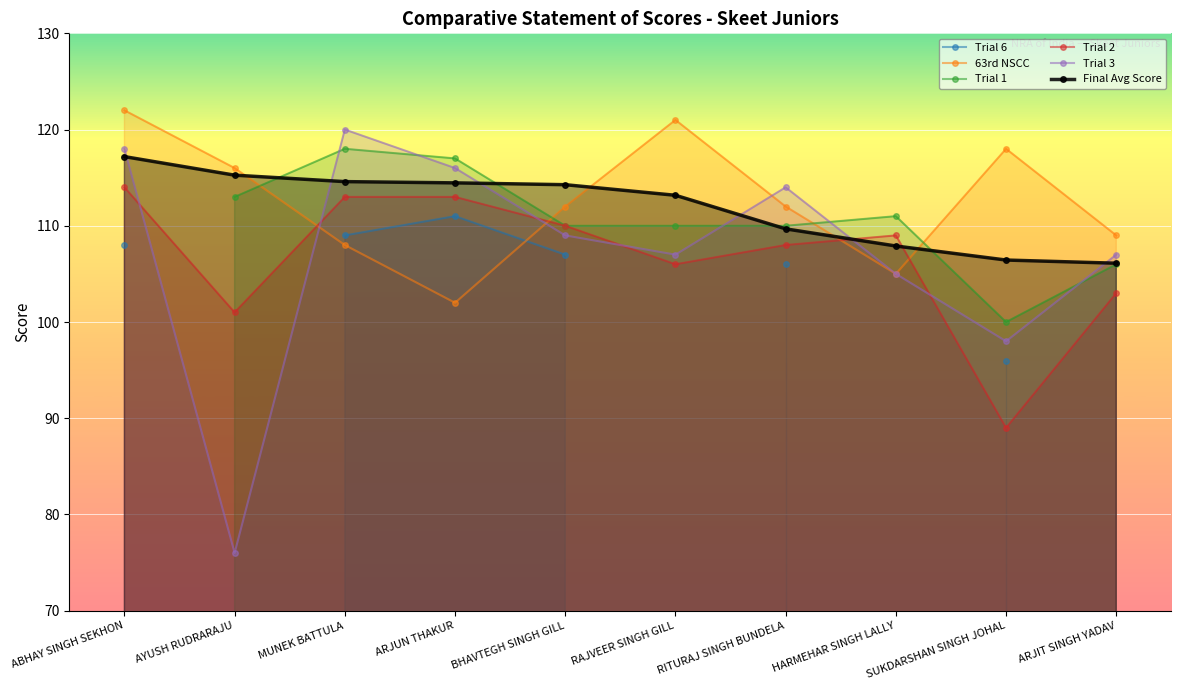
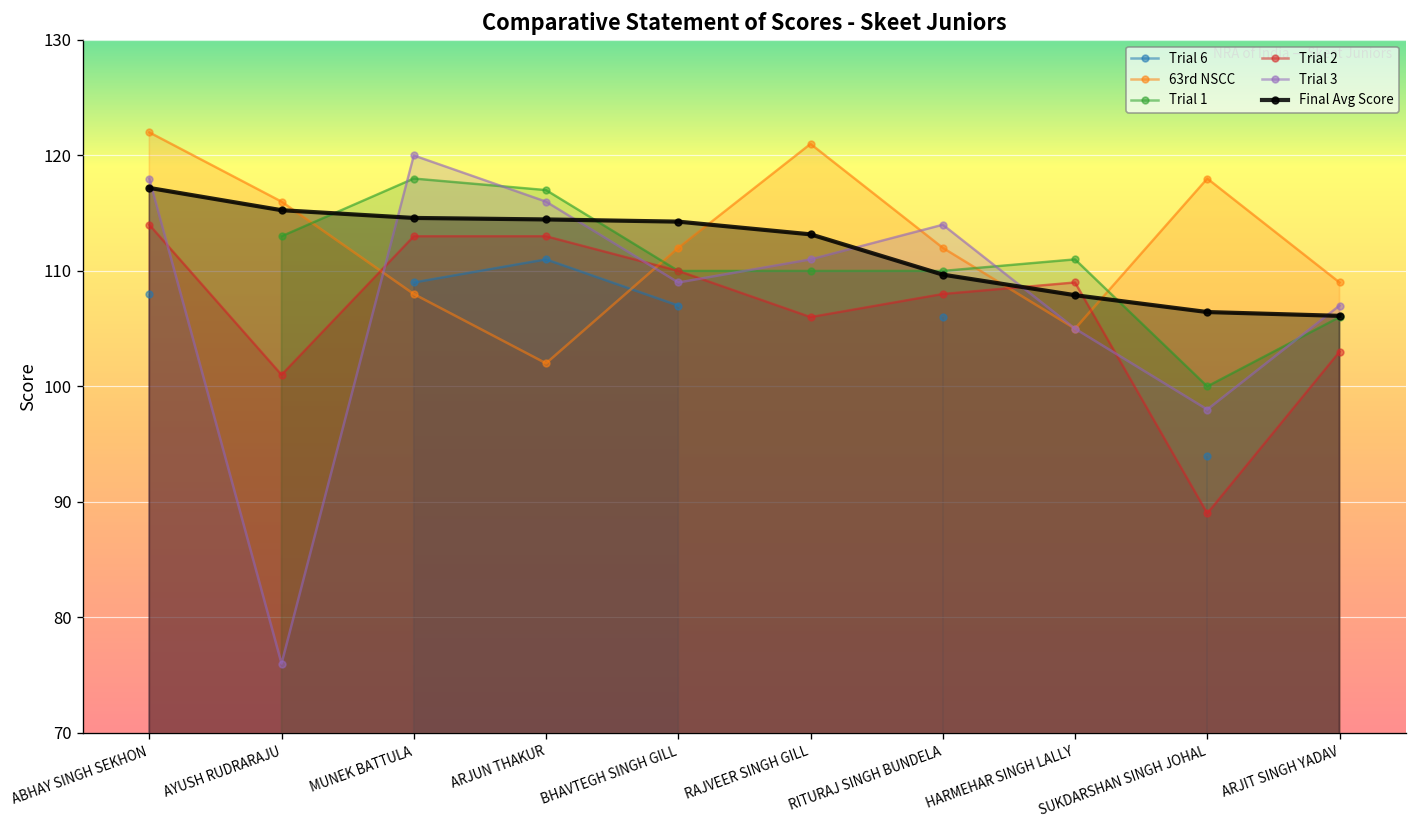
Trial 3, RAJVEER SINGH GILL: 107 -> 111
Trial 6, SUKDARSHAN SINGH JOHAL: 96 -> 94
